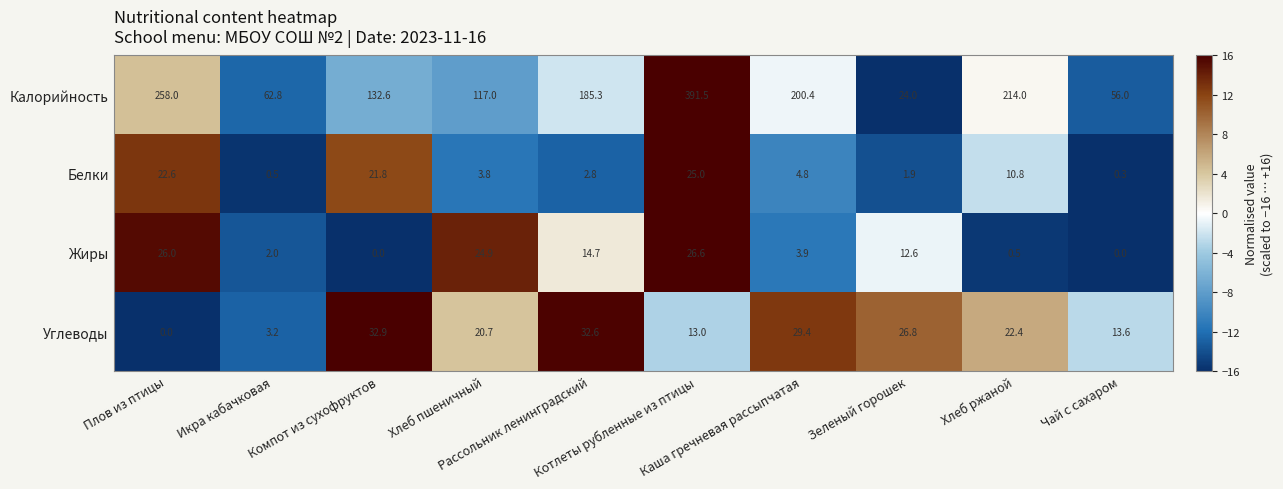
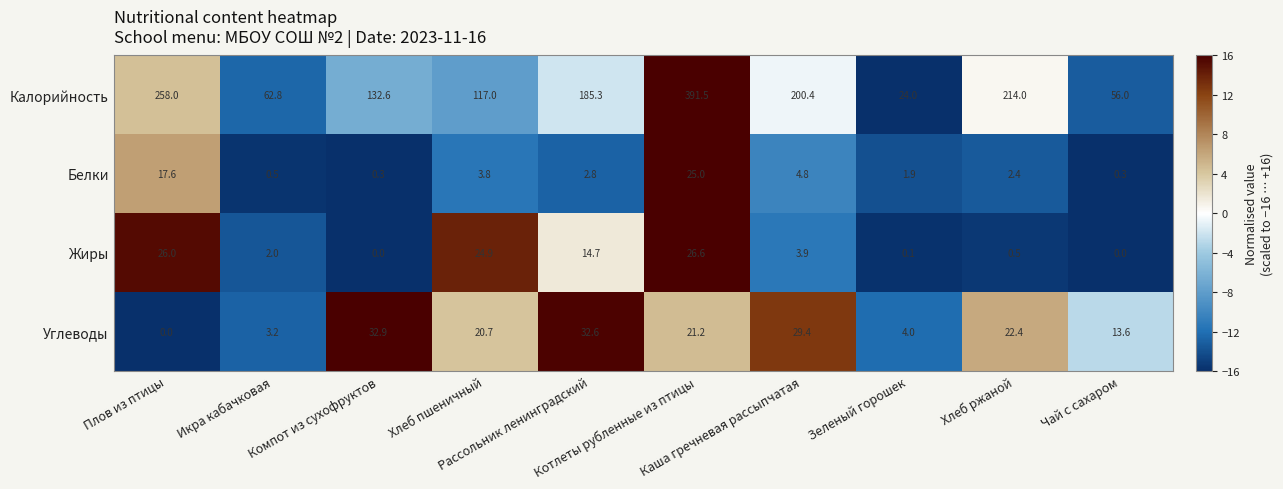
Белки, Плов из птицы: 22.6 -> 17.6
Белки, Компот из сухофруктов: 21.8 -> 0.3
Белки, Хлеб ржаной: 10.8 -> 2.4
Жиры, Зеленый горошек: 12.6 -> 0.1
Углеводы, Котлеты рубленные из птицы: 13.0 -> 21.2
Углеводы, Зеленый горошек: 26.8 -> 4.0
